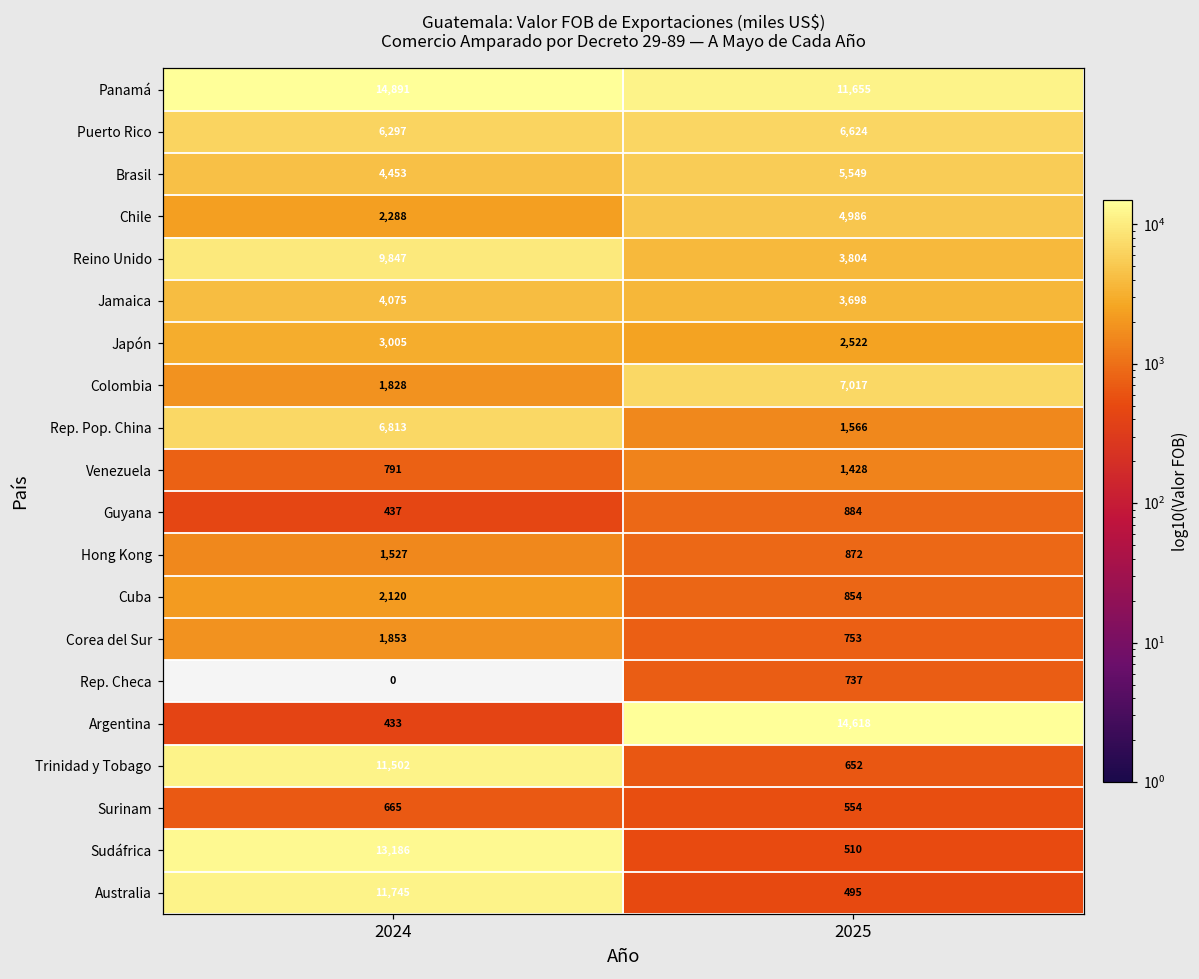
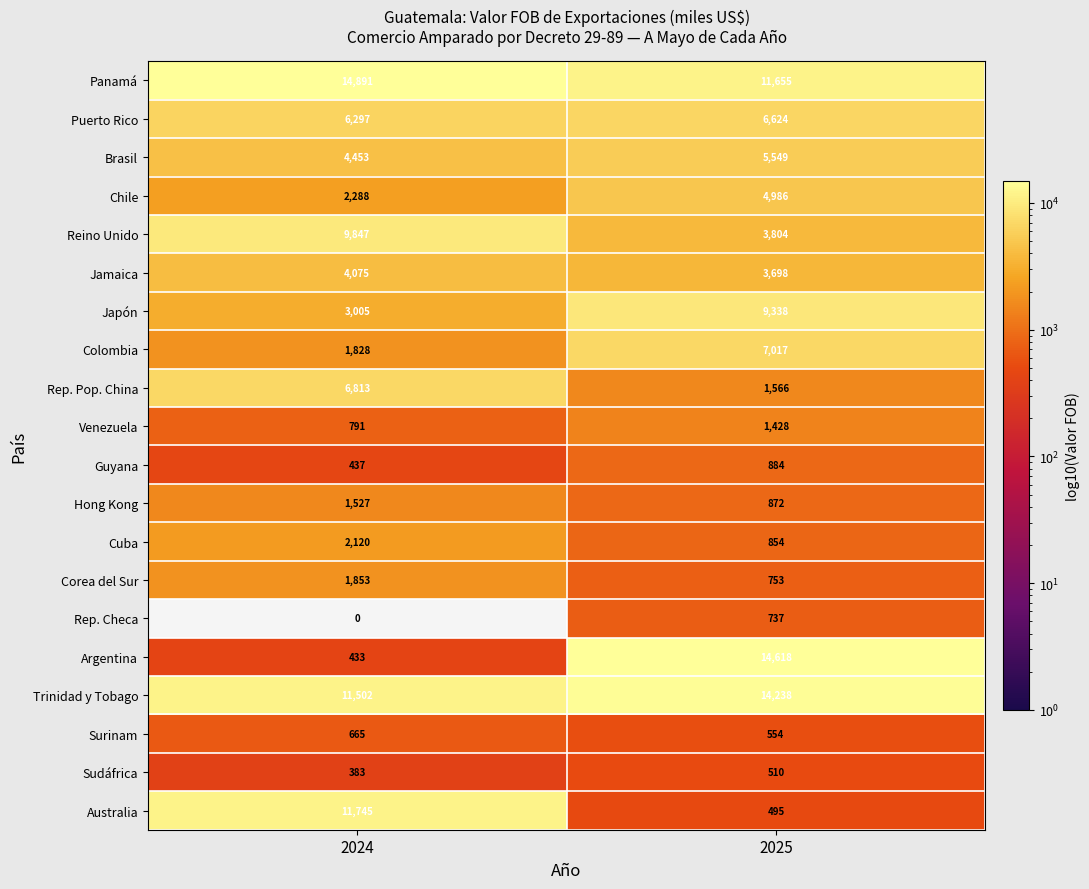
Japón, 2025: 2,522 -> 9,338
Trinidad y Tobago, 2025: 652 -> 14,238
Sudáfrica, 2024: 13,186 -> 383
